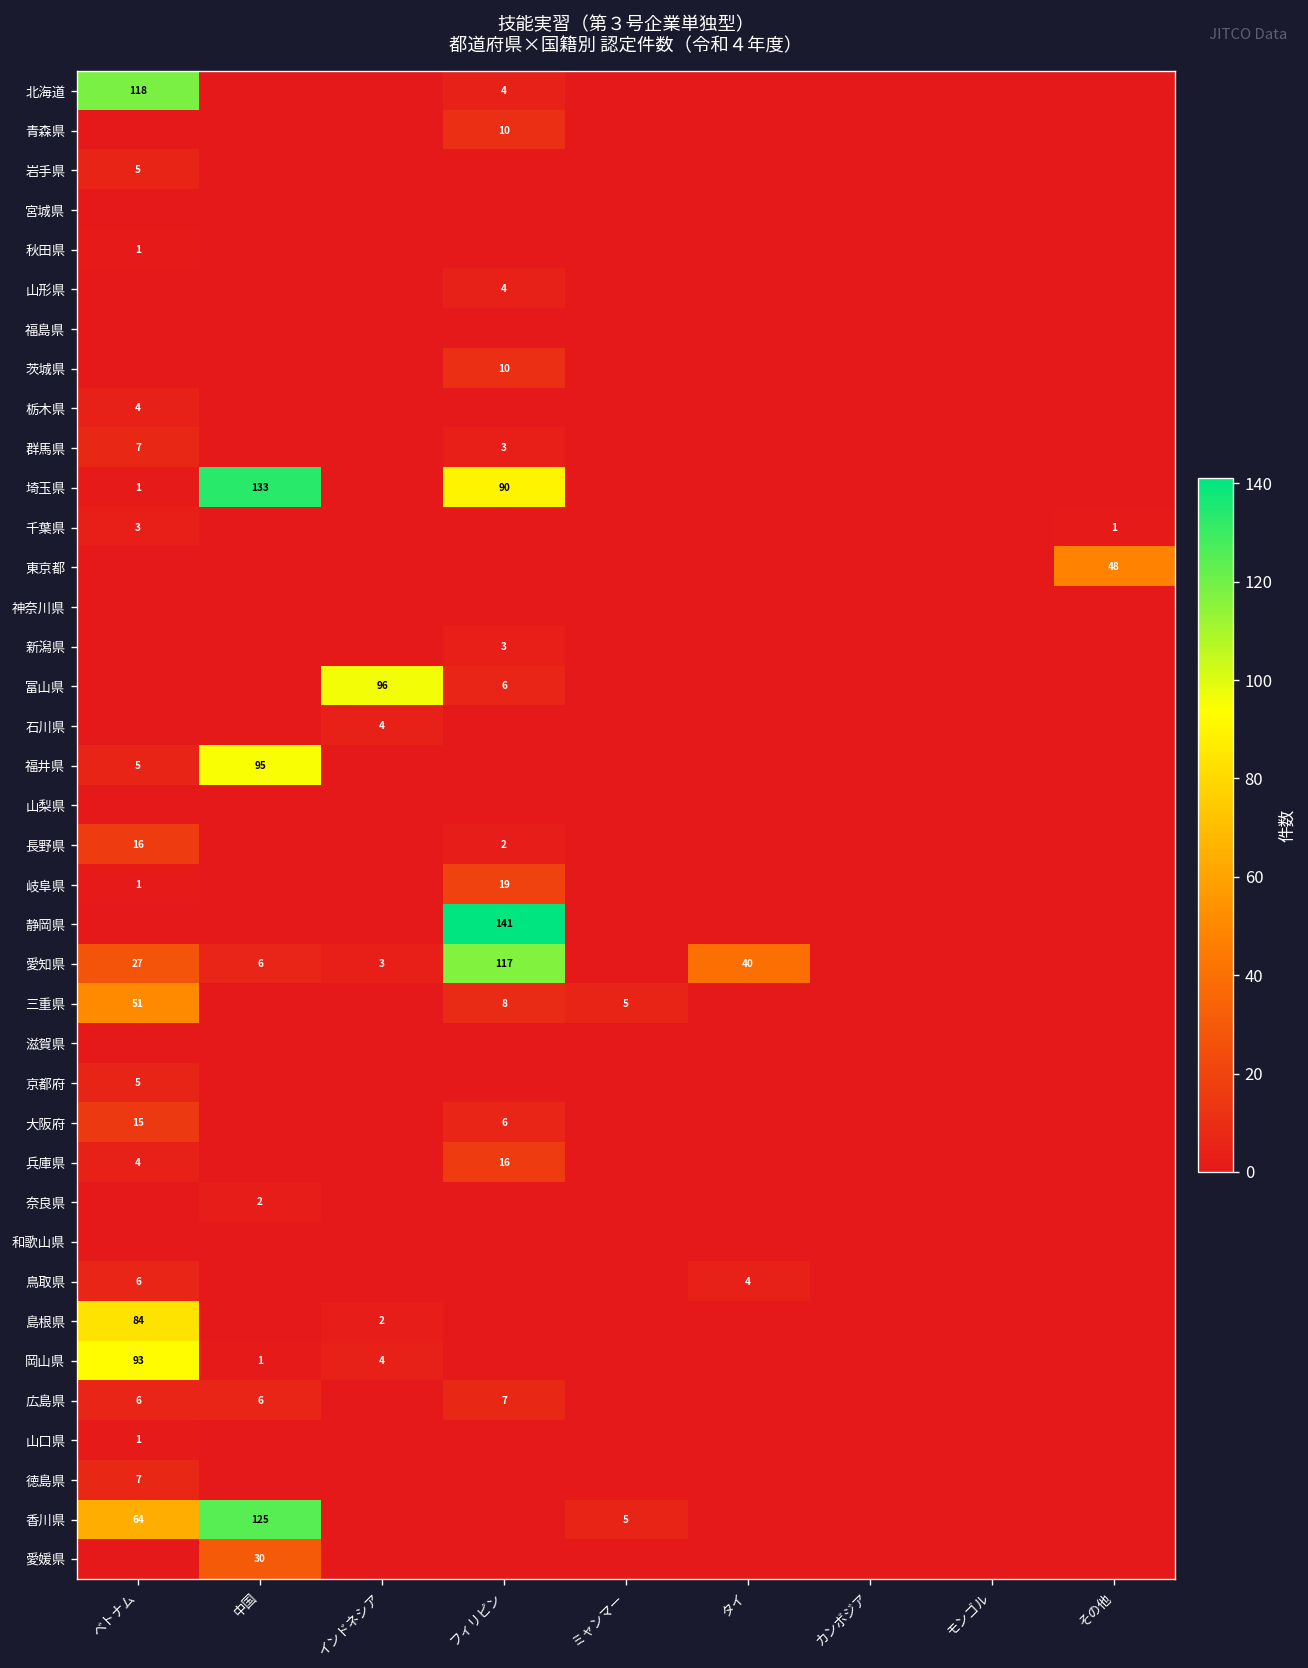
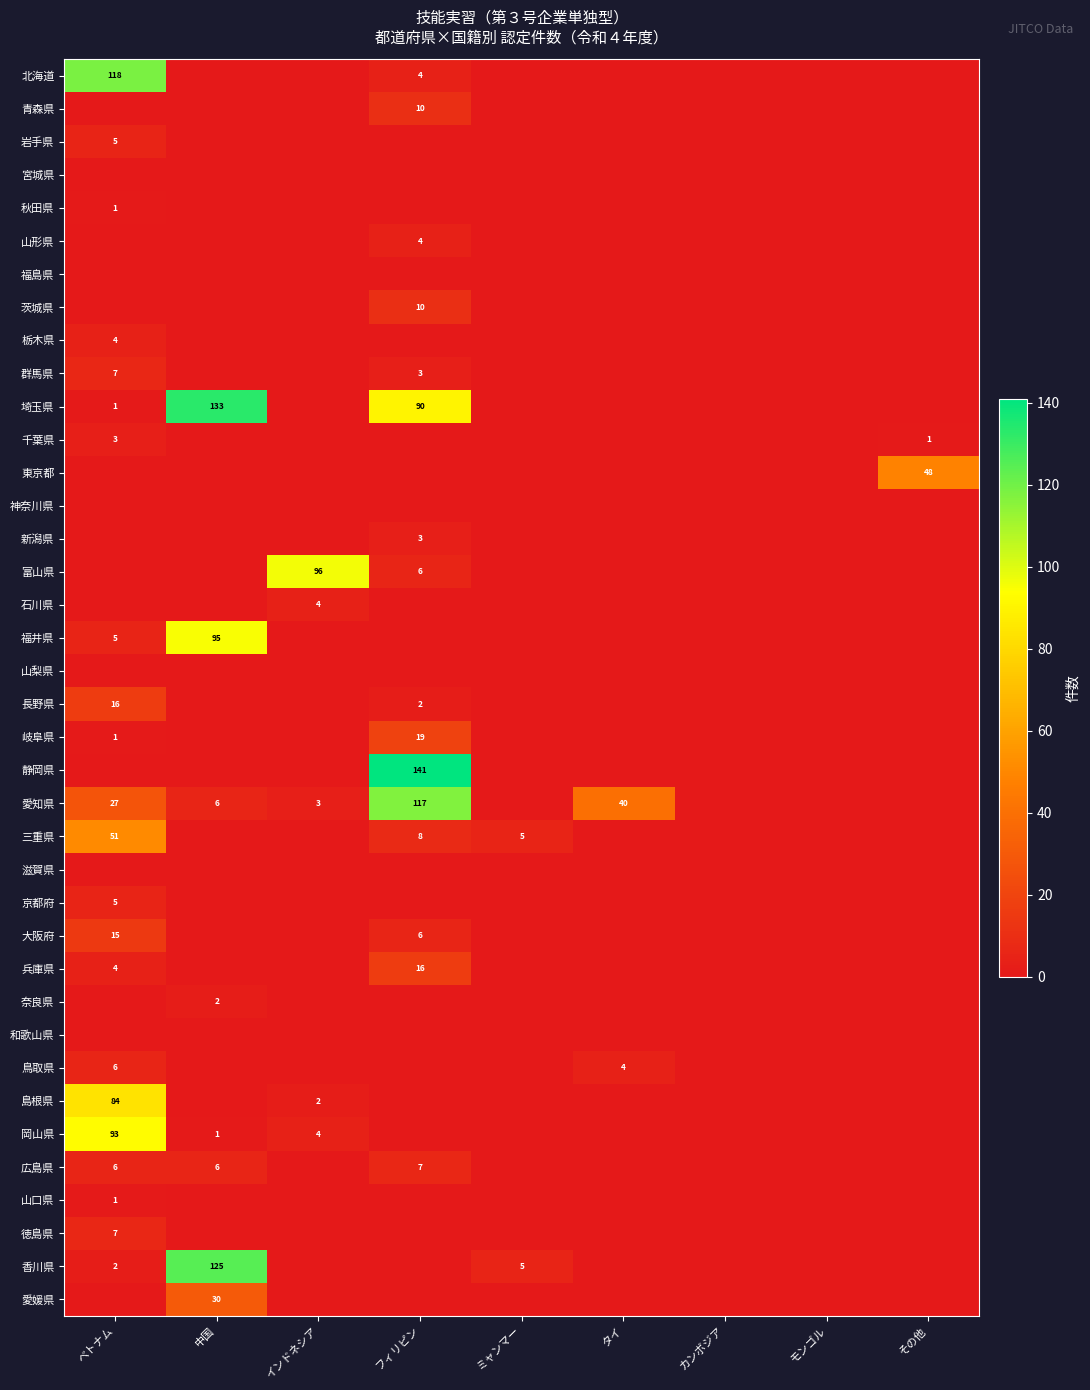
香川県, ベトナム: 64 -> 2
